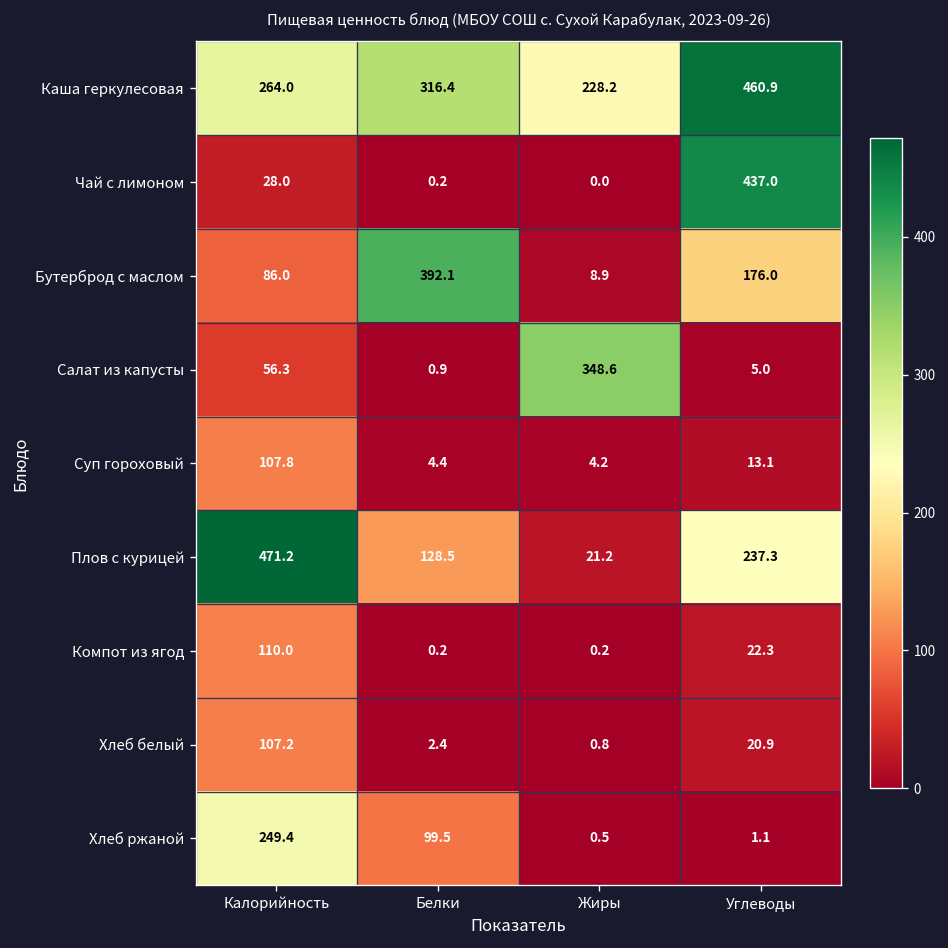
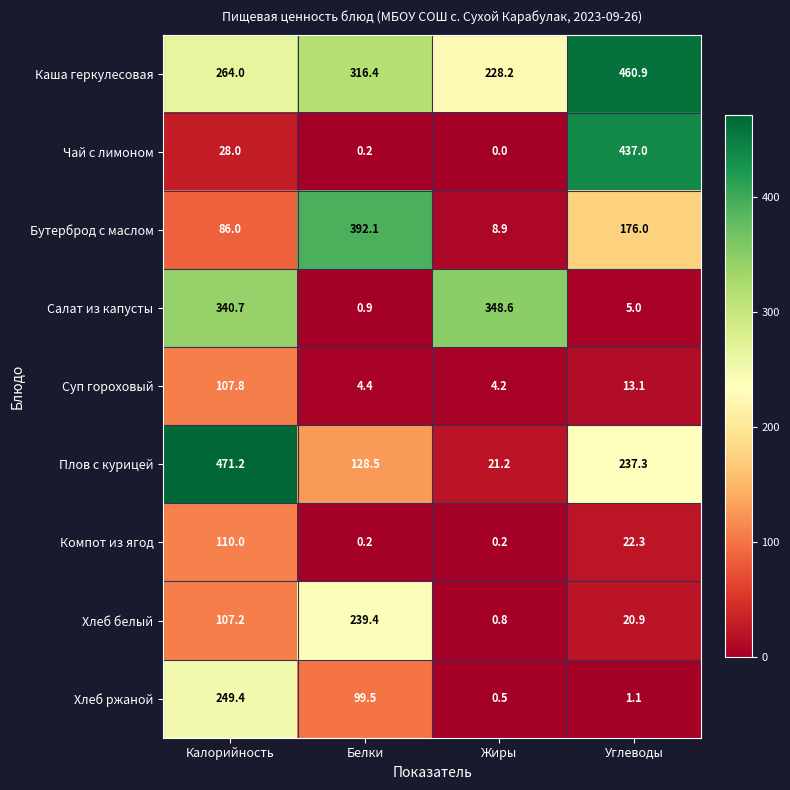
Салат из капусты, Калорийность: 56.3 -> 340.7
Хлеб белый, Белки: 2.4 -> 239.4
